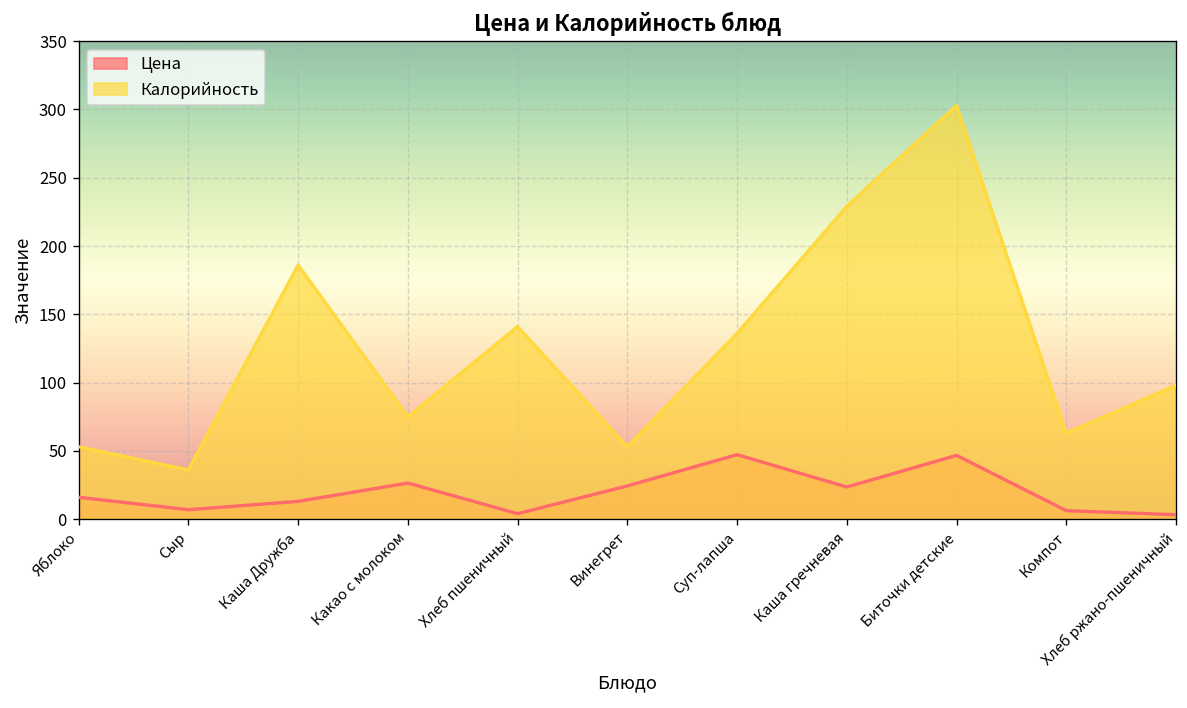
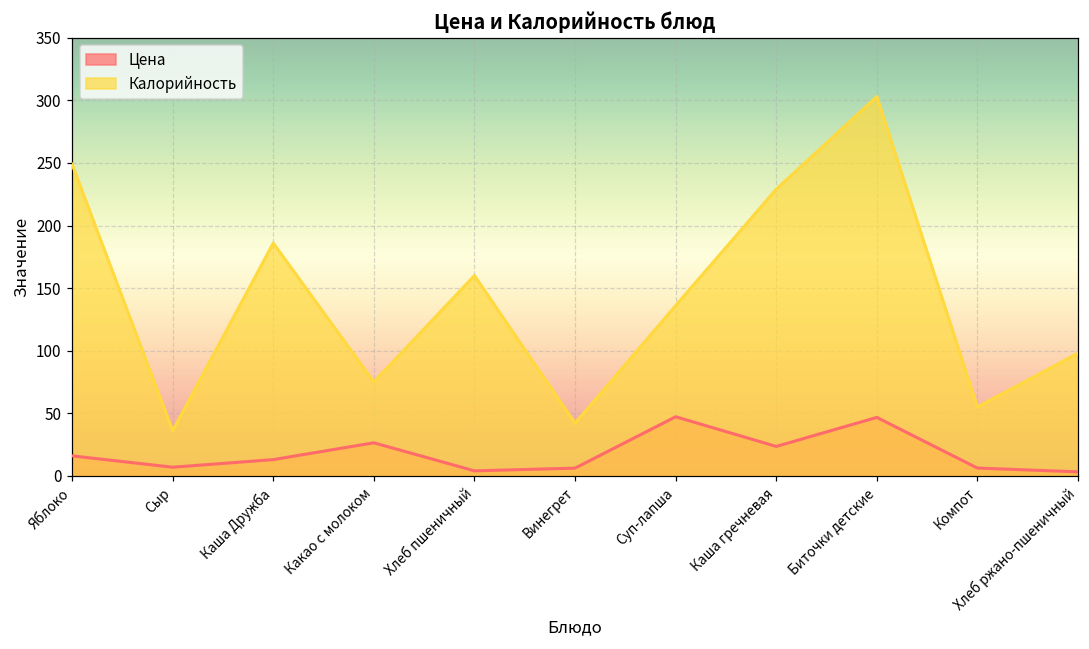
Калорийность, Яблоко: 53 -> 249
Калорийность, Хлеб пшеничный: 141 -> 160
Цена, Винегрет: 24 -> 6
Калорийность, Винегрет: 53 -> 42
Калорийность, Компот: 63 -> 55
